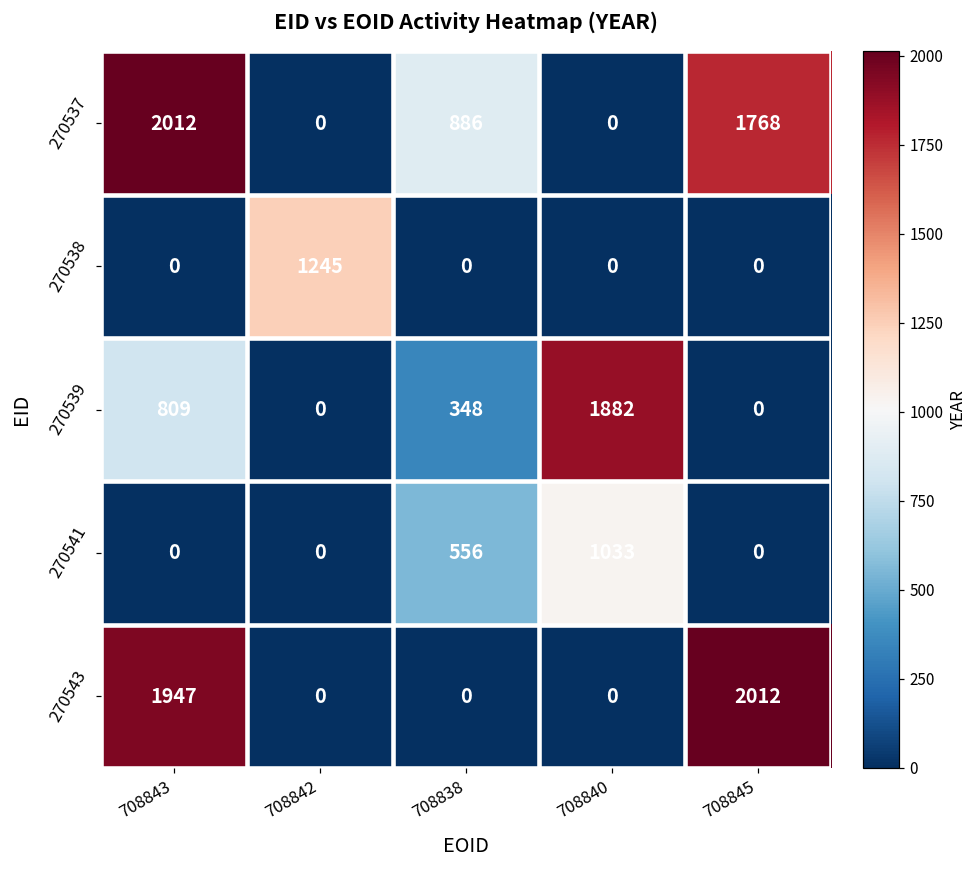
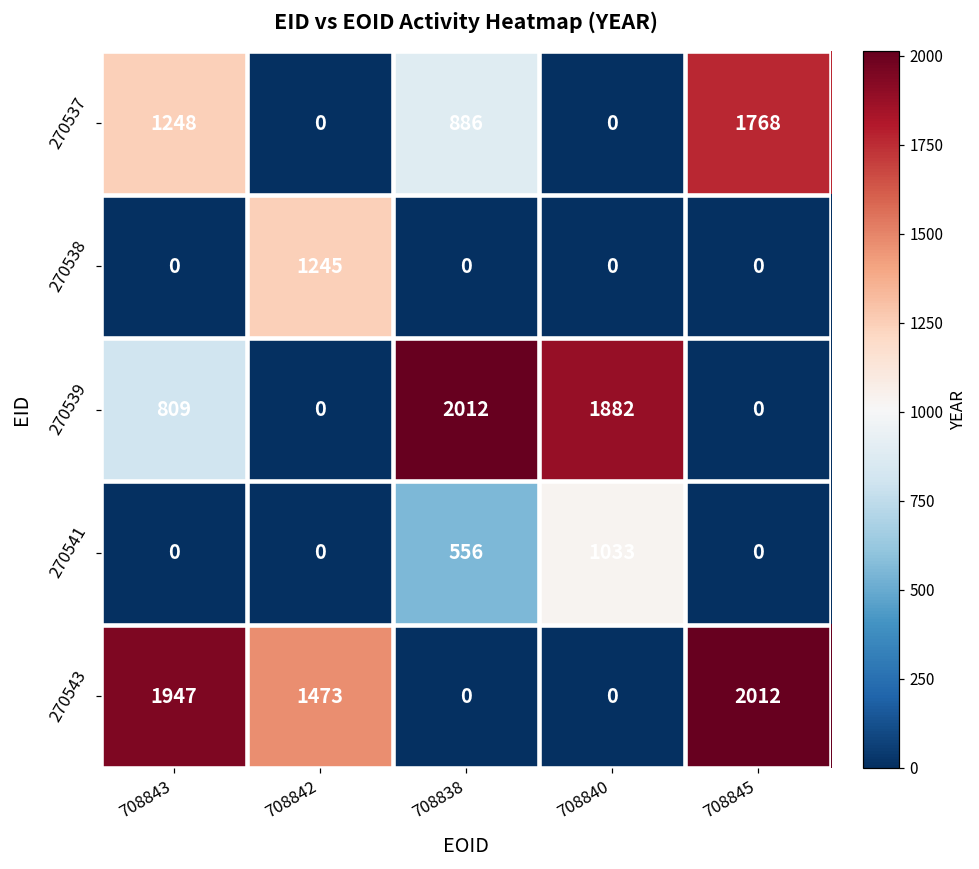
270537, 708843: 2012 -> 1248
270539, 708838: 348 -> 2012
270543, 708842: 0 -> 1473
